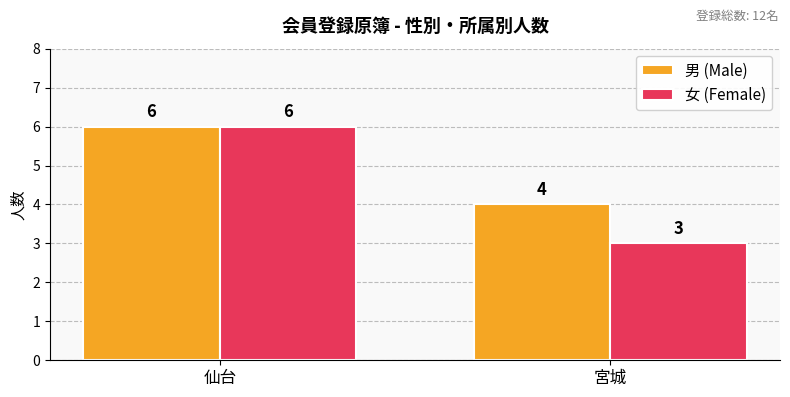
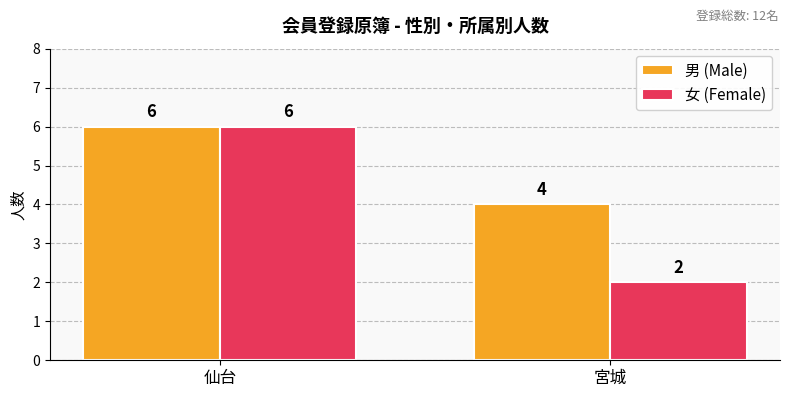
女 (Female), 宮城: 3 -> 2
